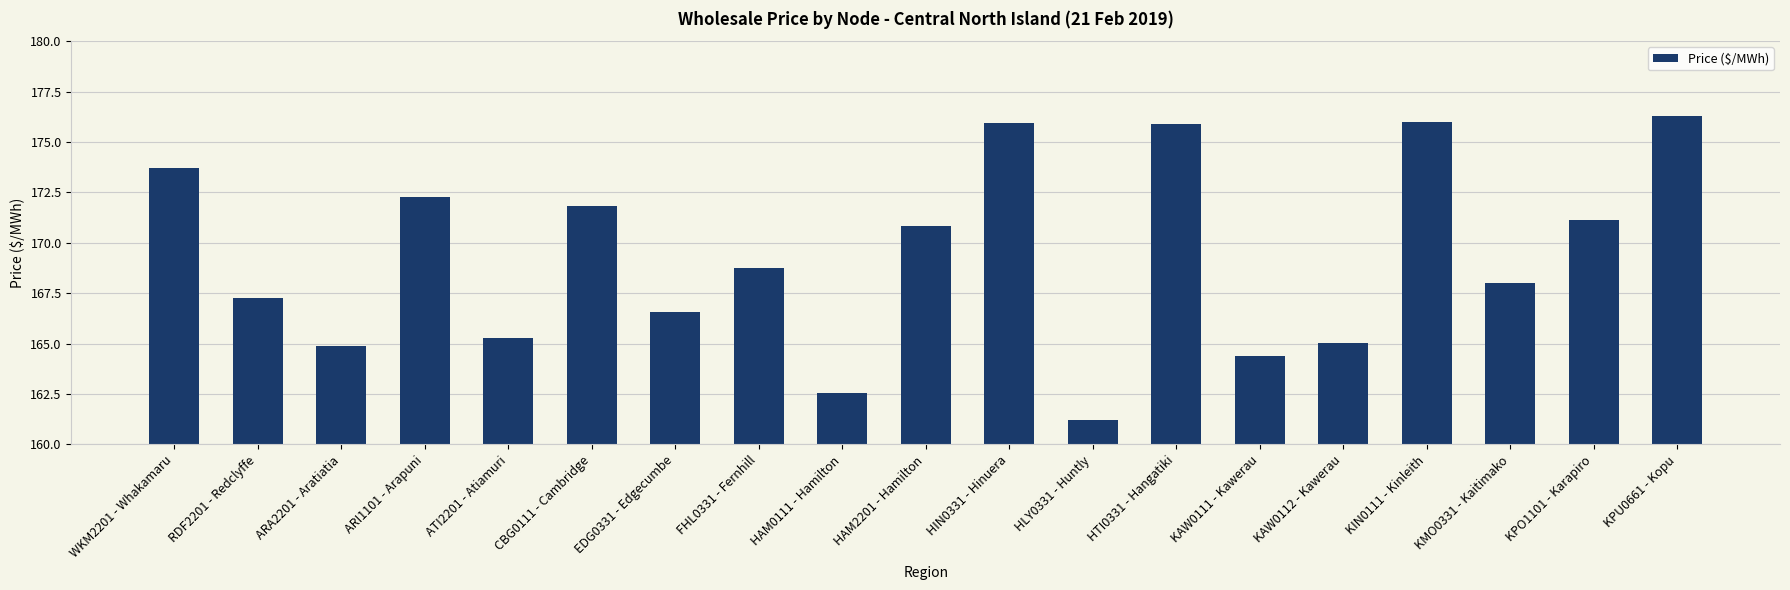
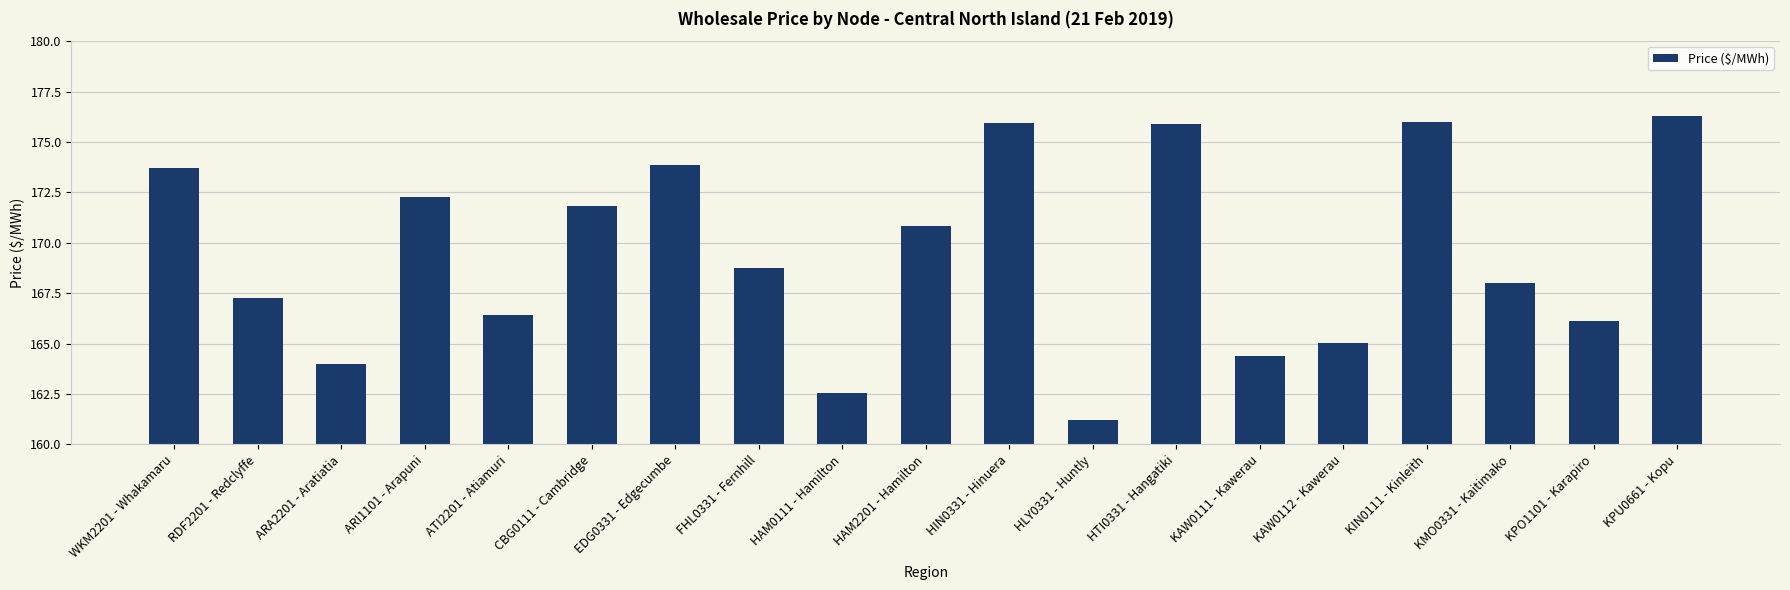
ARA2201 - Aratiatia: 164.9 -> 164.0
ATI2201 - Atiamuri: 165.3 -> 166.4
EDG0331 - Edgecumbe: 166.6 -> 173.9
KPO1101 - Karapiro: 171.1 -> 166.1
